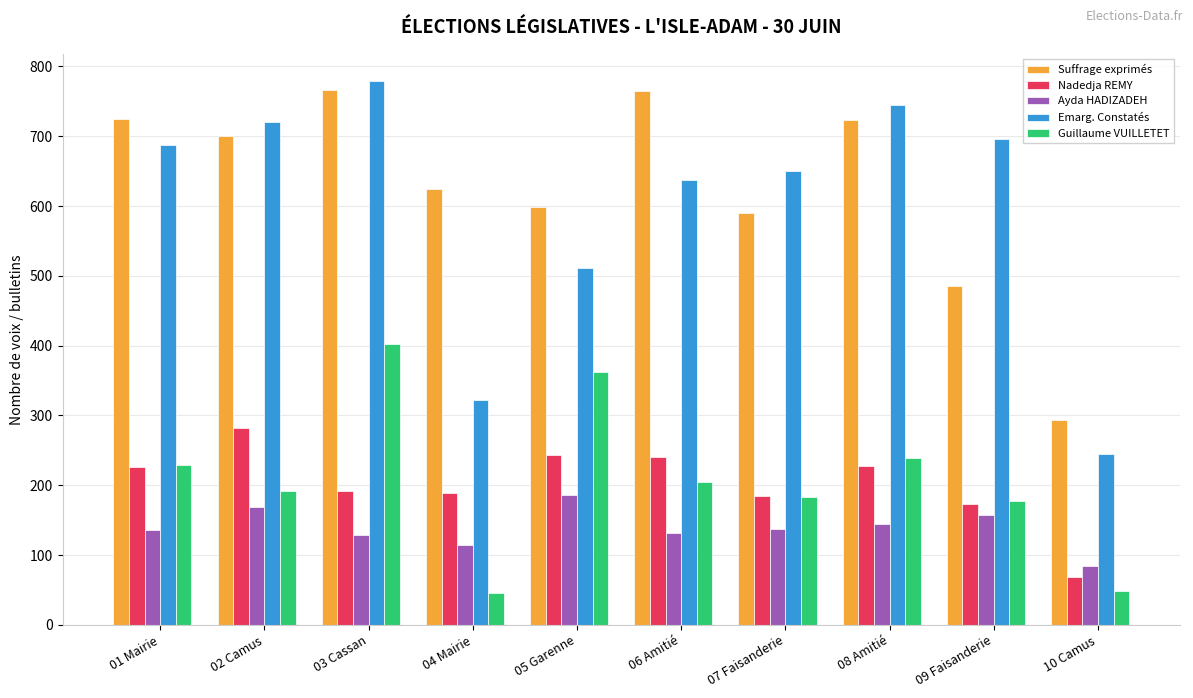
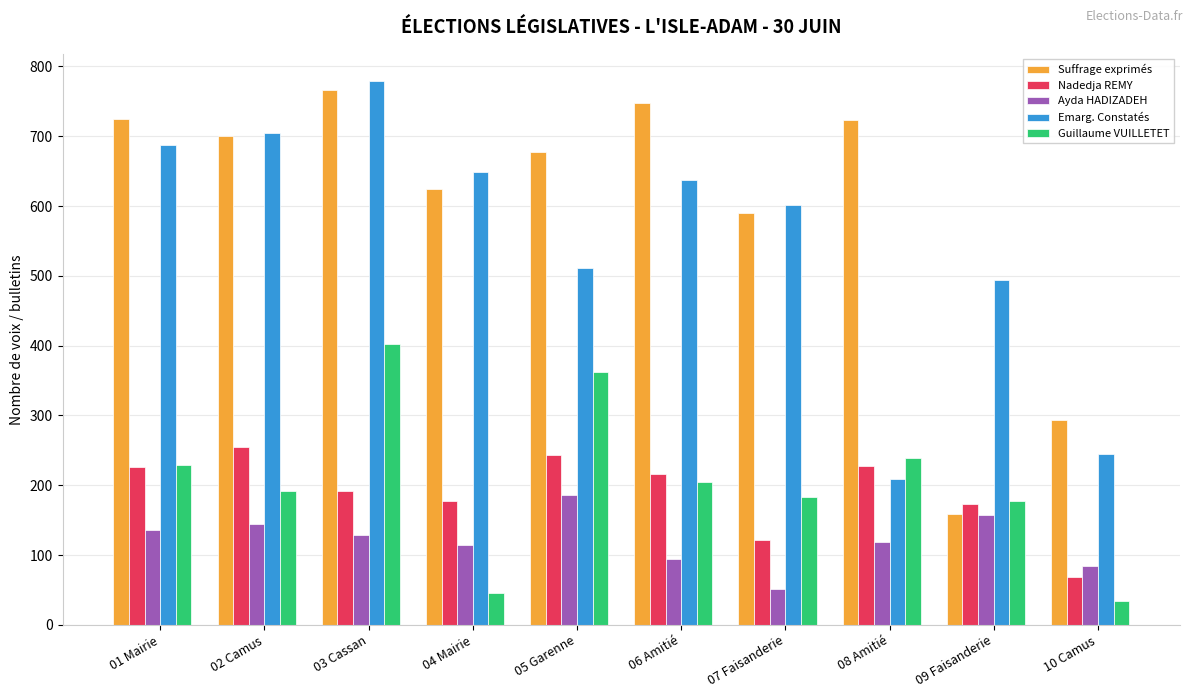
Nadedja REMY, 02 Camus: 280 -> 260
Ayda HADIZADEH, 02 Camus: 170 -> 150
Emarg. Constatés, 02 Camus: 720 -> 700
Nadedja REMY, 04 Mairie: 190 -> 180
Emarg. Constatés, 04 Mairie: 320 -> 650
Suffrage exprimés, 05 Garenne: 600 -> 680
Suffrage exprimés, 06 Amitié: 770 -> 750
Nadedja REMY, 06 Amitié: 240 -> 220
Ayda HADIZADEH, 06 Amitié: 130 -> 100
Nadedja REMY, 07 Faisanderie: 190 -> 120
Ayda HADIZADEH, 07 Faisanderie: 140 -> 50
Emarg. Constatés, 07 Faisanderie: 650 -> 600
Ayda HADIZADEH, 08 Amitié: 140 -> 120
Emarg. Constatés, 08 Amitié: 750 -> 210
Suffrage exprimés, 09 Faisanderie: 490 -> 160
Emarg. Constatés, 09 Faisanderie: 700 -> 490
Guillaume VUILLETET, 10 Camus: 50 -> 30
